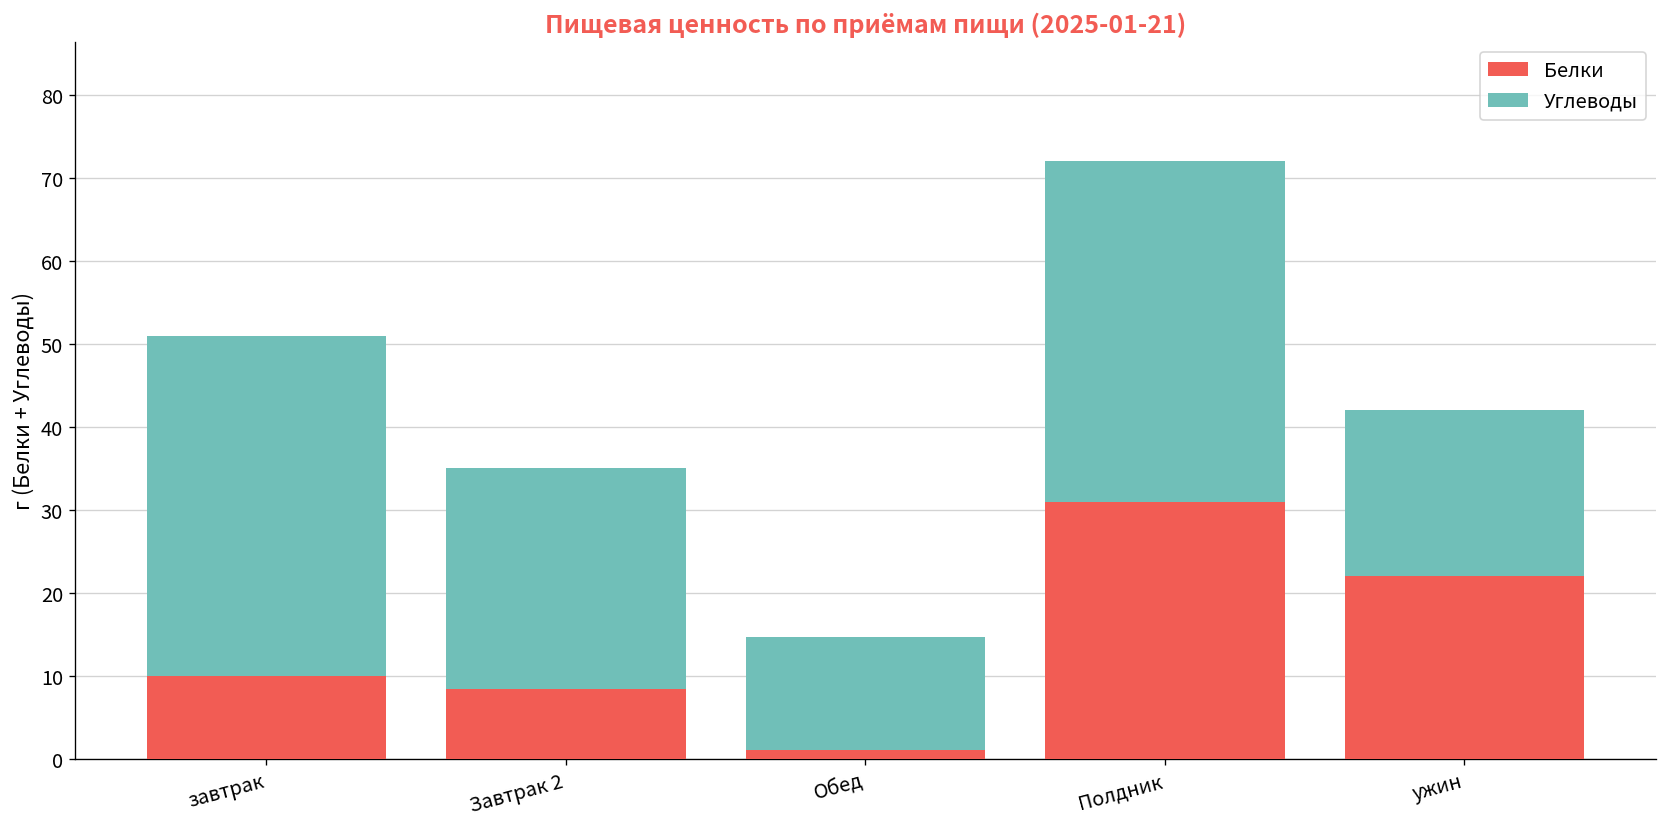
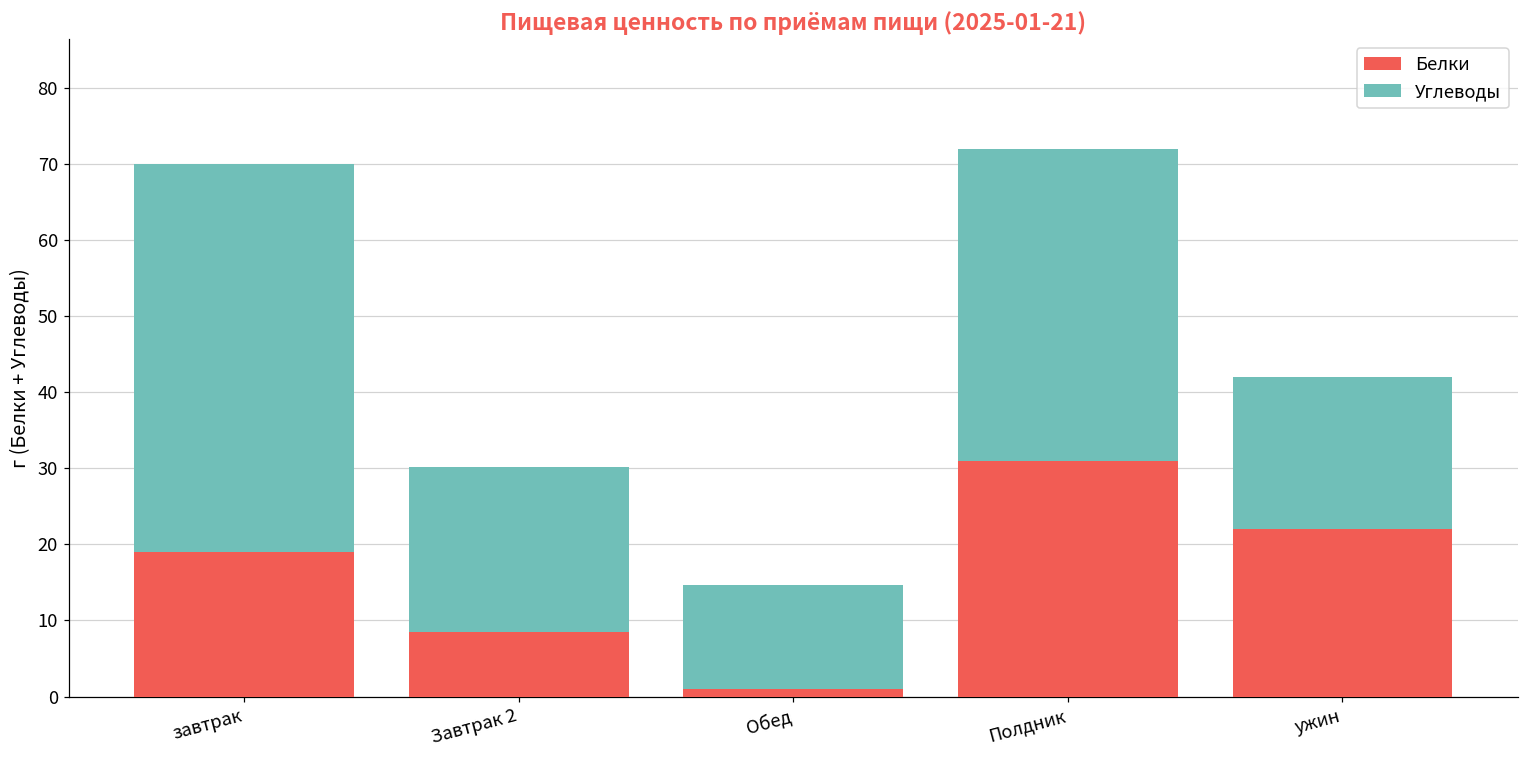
Белки, завтрак: 10 -> 19
Углеводы, завтрак: 41 -> 51
Углеводы, Завтрак 2: 27 -> 22
